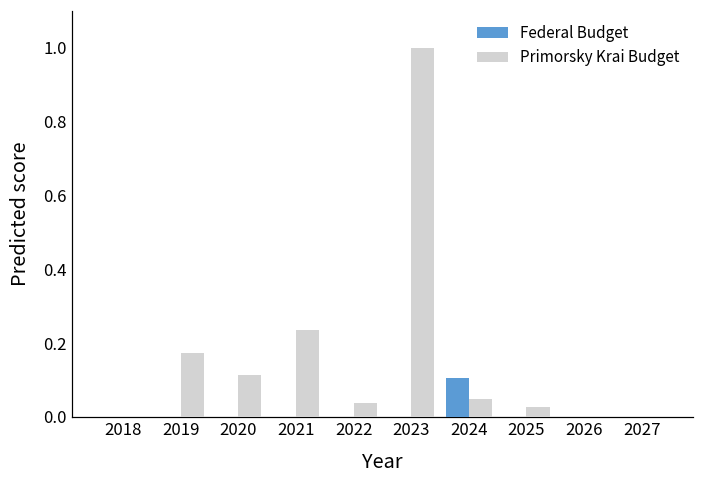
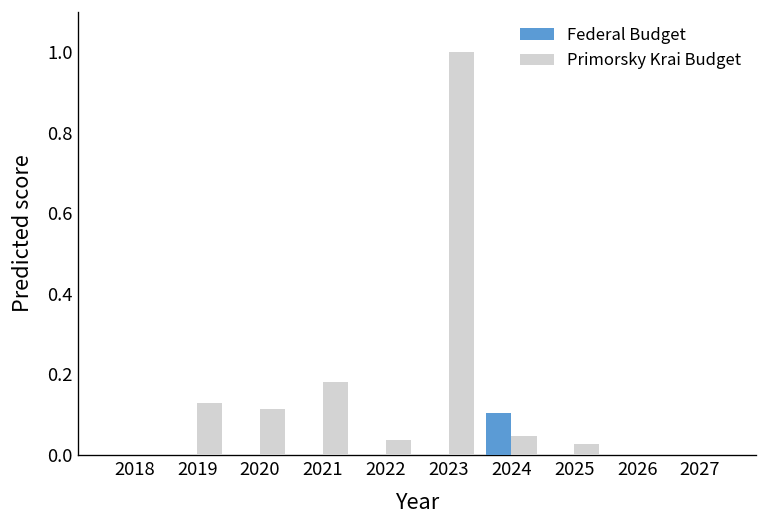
Primorsky Krai Budget, 2019: 0.17 -> 0.13
Primorsky Krai Budget, 2021: 0.24 -> 0.18
